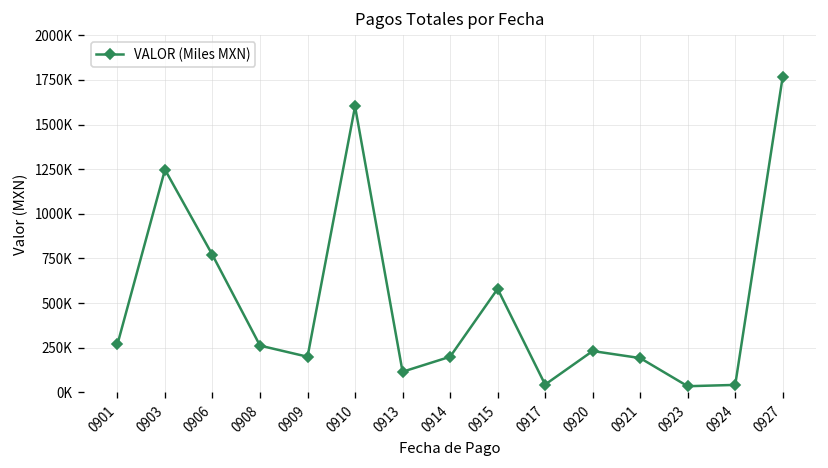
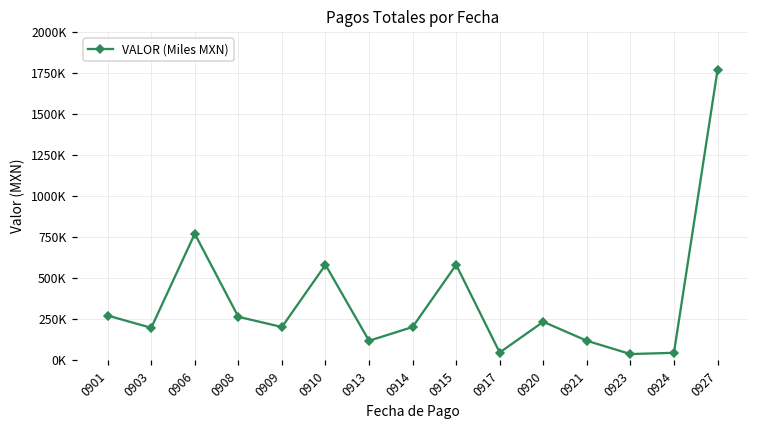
0903: 1250000 -> 200000
0910: 1600000 -> 580000
0921: 190000 -> 120000
